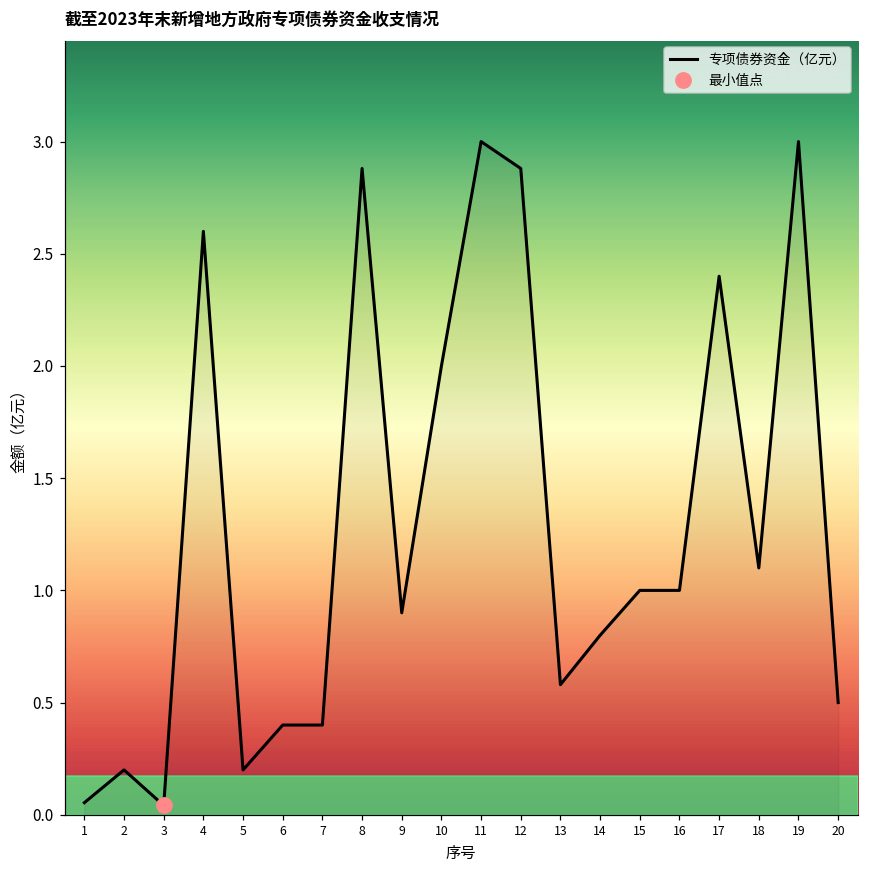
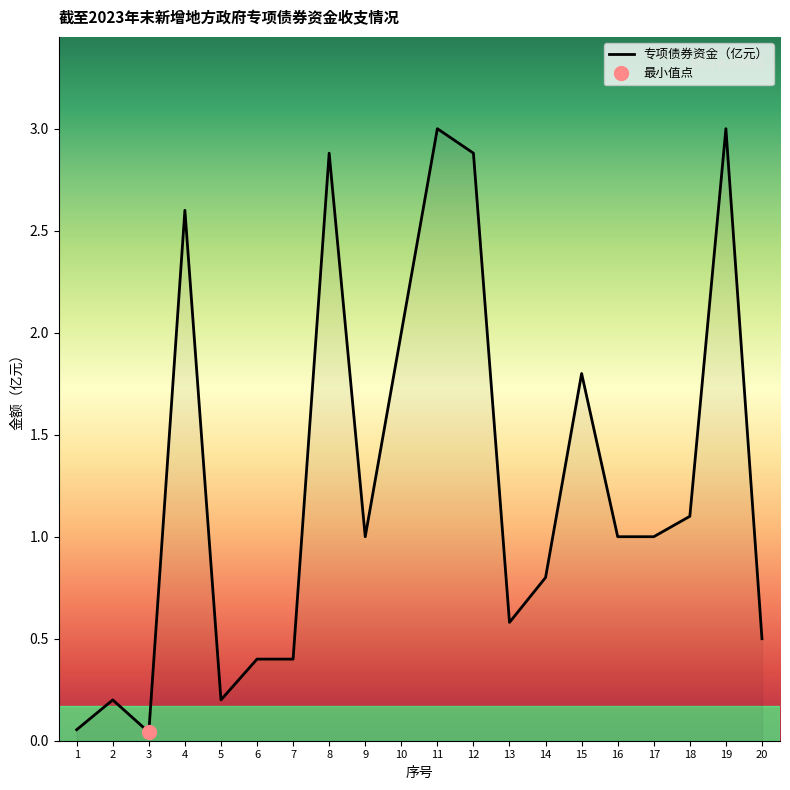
专项债券资金（亿元）, 9: 0.9 -> 1.0
专项债券资金（亿元）, 15: 1.0 -> 1.8
专项债券资金（亿元）, 17: 2.4 -> 1.0
